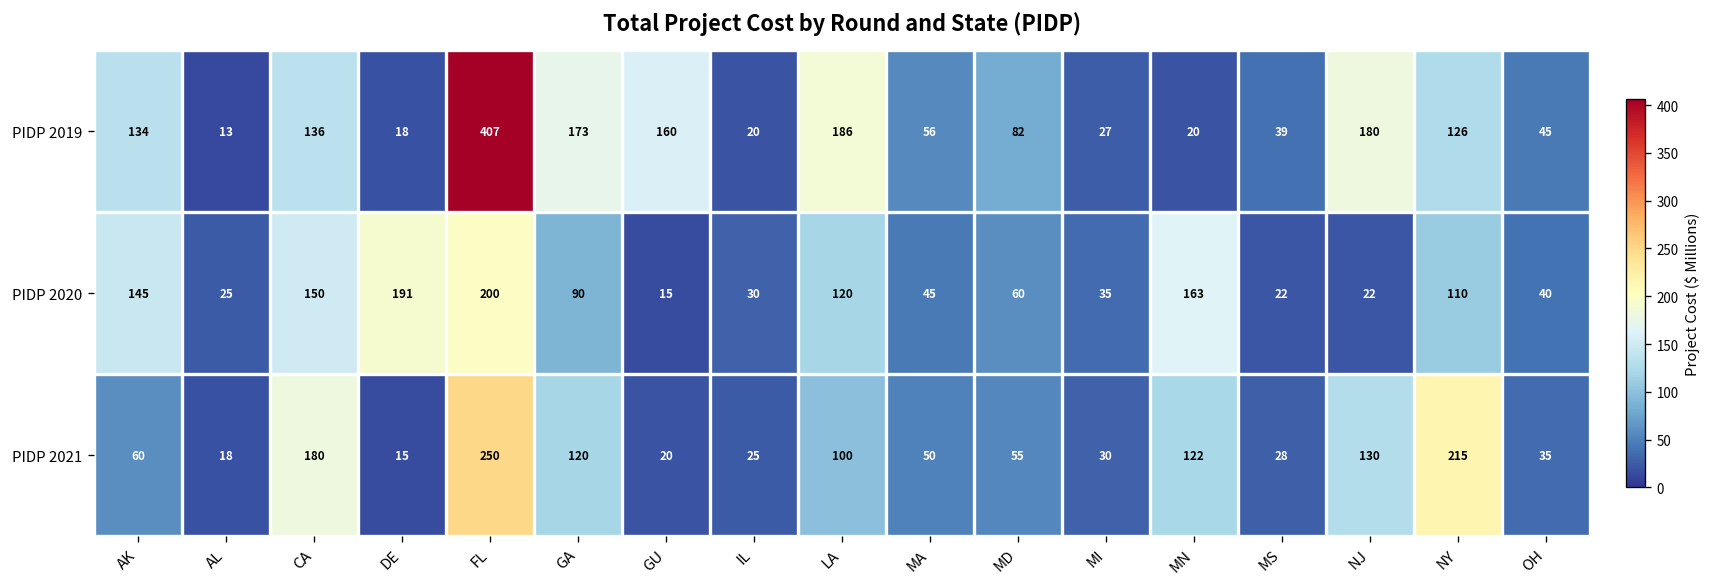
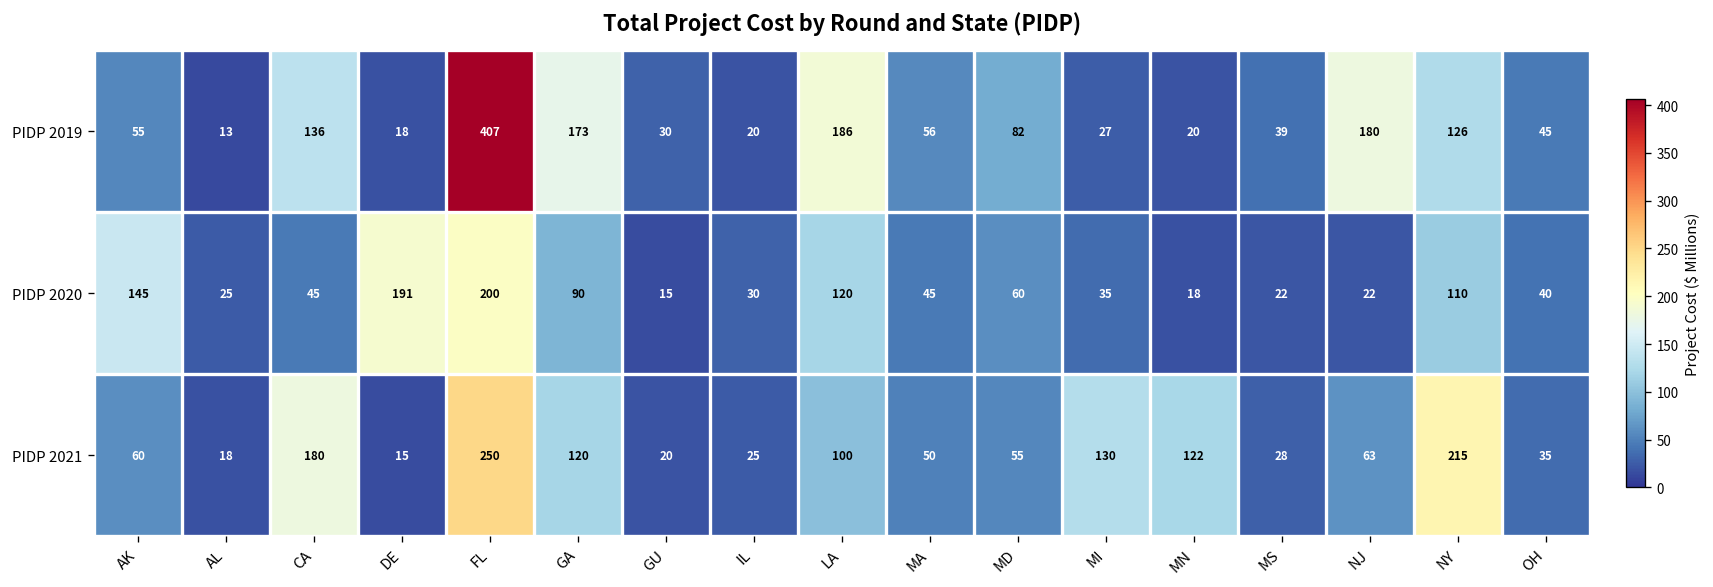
PIDP 2019, AK: 134 -> 55
PIDP 2019, GU: 160 -> 30
PIDP 2020, CA: 150 -> 45
PIDP 2020, MN: 163 -> 18
PIDP 2021, MI: 30 -> 130
PIDP 2021, NJ: 130 -> 63
